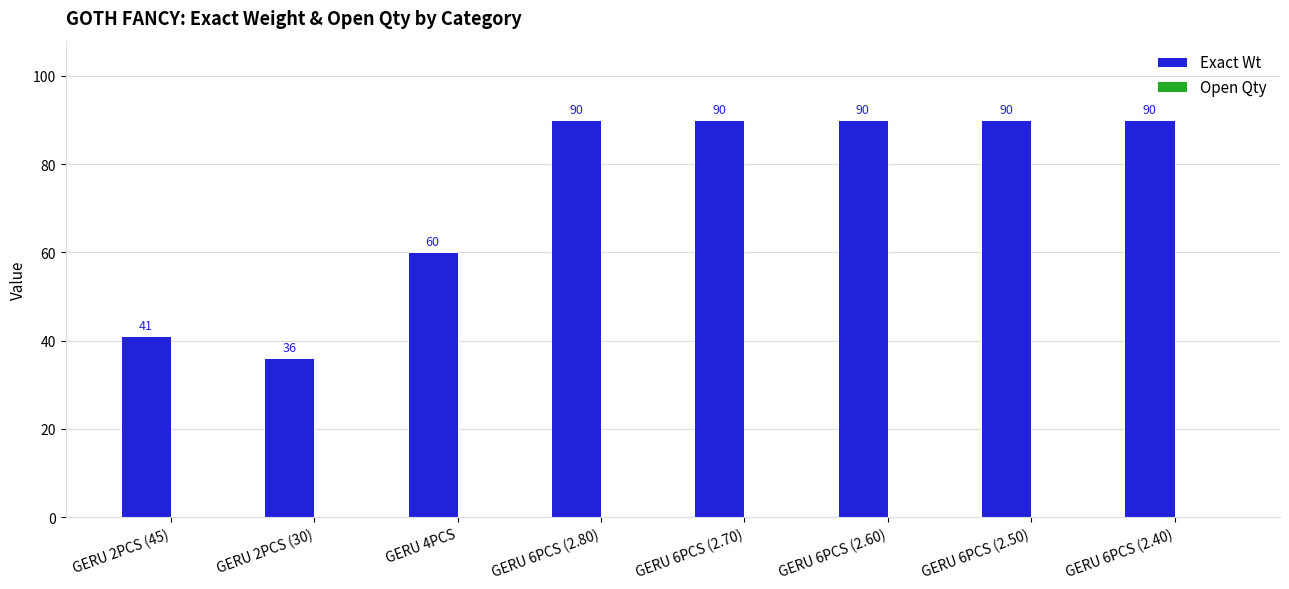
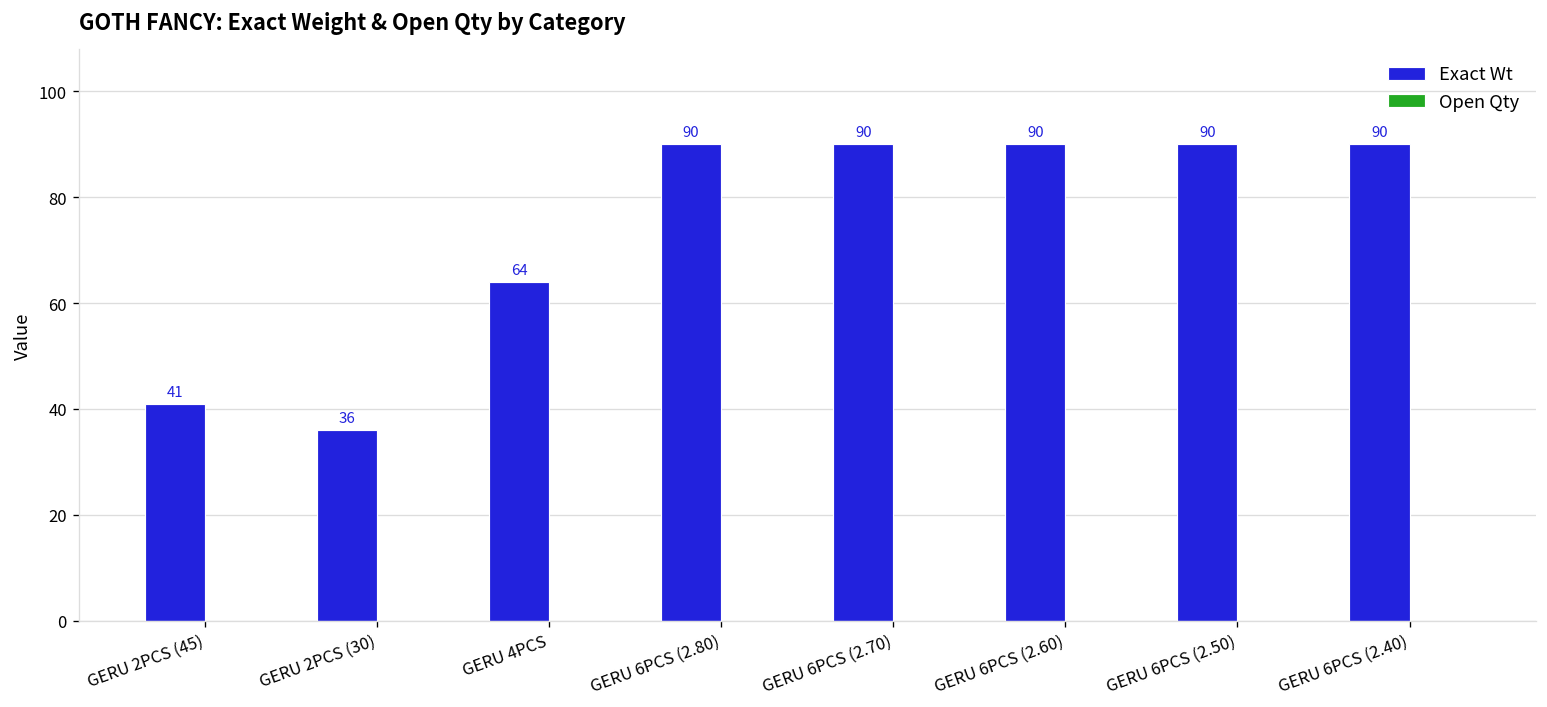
Exact Wt, GERU 4PCS: 60 -> 64
